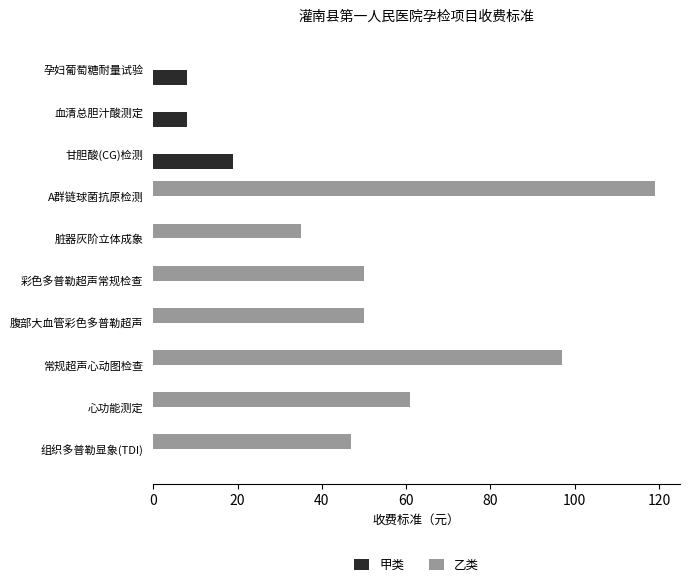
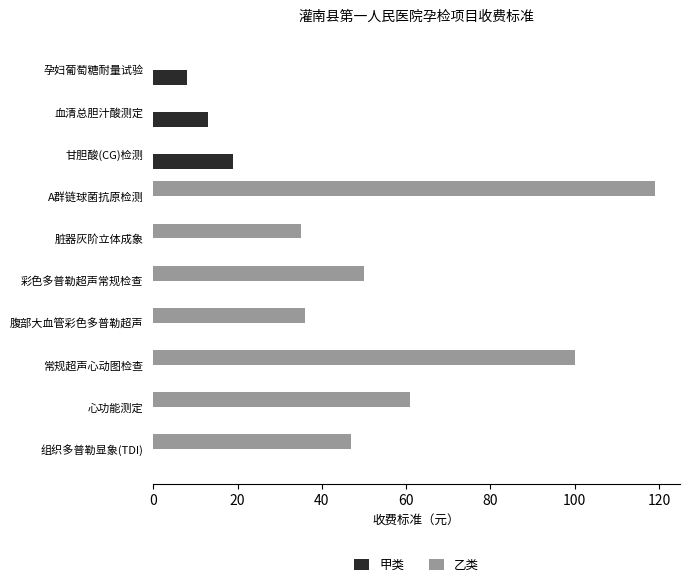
甲类, 血清总胆汁酸测定: 8 -> 13
乙类, 腹部大血管彩色多普勒超声: 50 -> 36
乙类, 常规超声心动图检查: 97 -> 100
